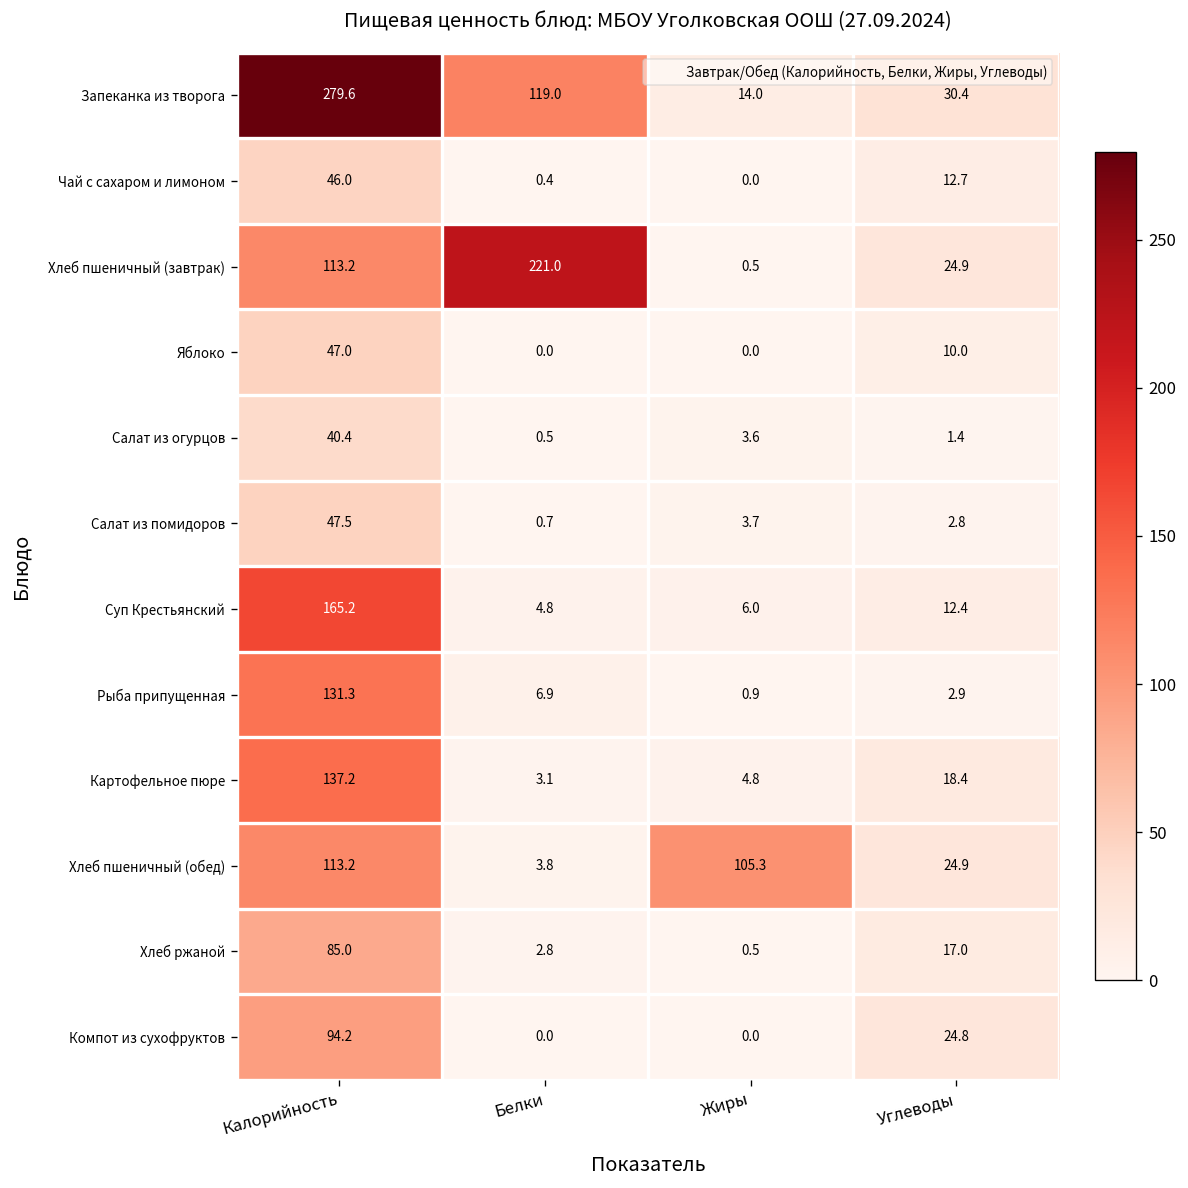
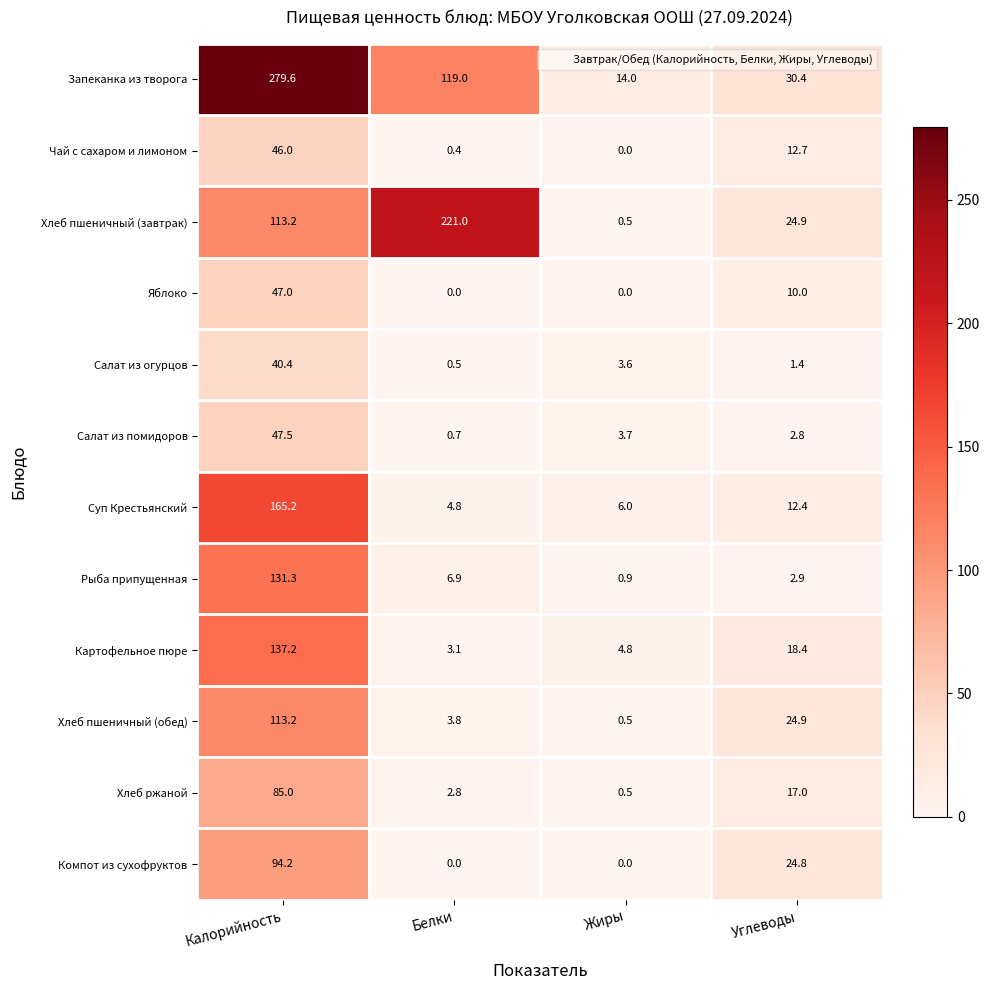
Хлеб пшеничный (обед), Жиры: 105.3 -> 0.5
